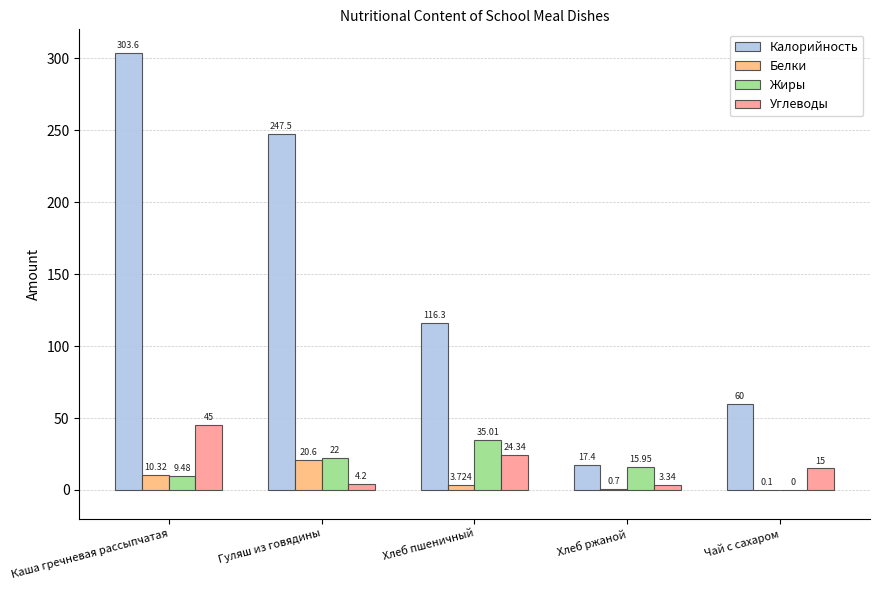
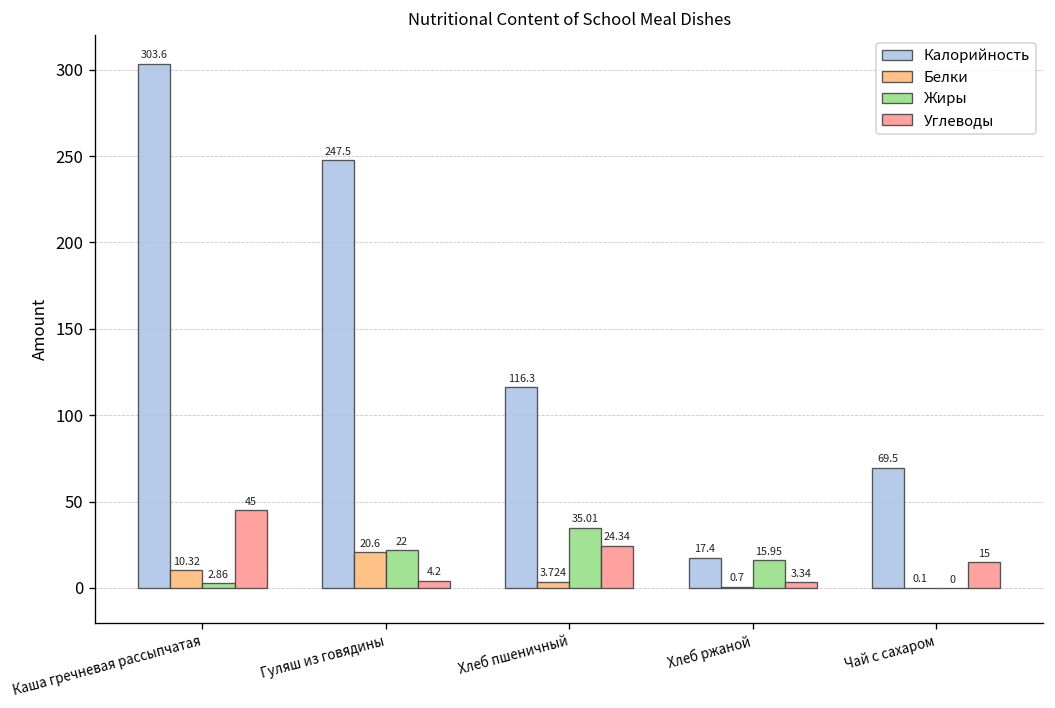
Жиры, Каша гречневая рассыпчатая: 9.48 -> 2.86
Калорийность, Чай с сахаром: 60 -> 69.5
